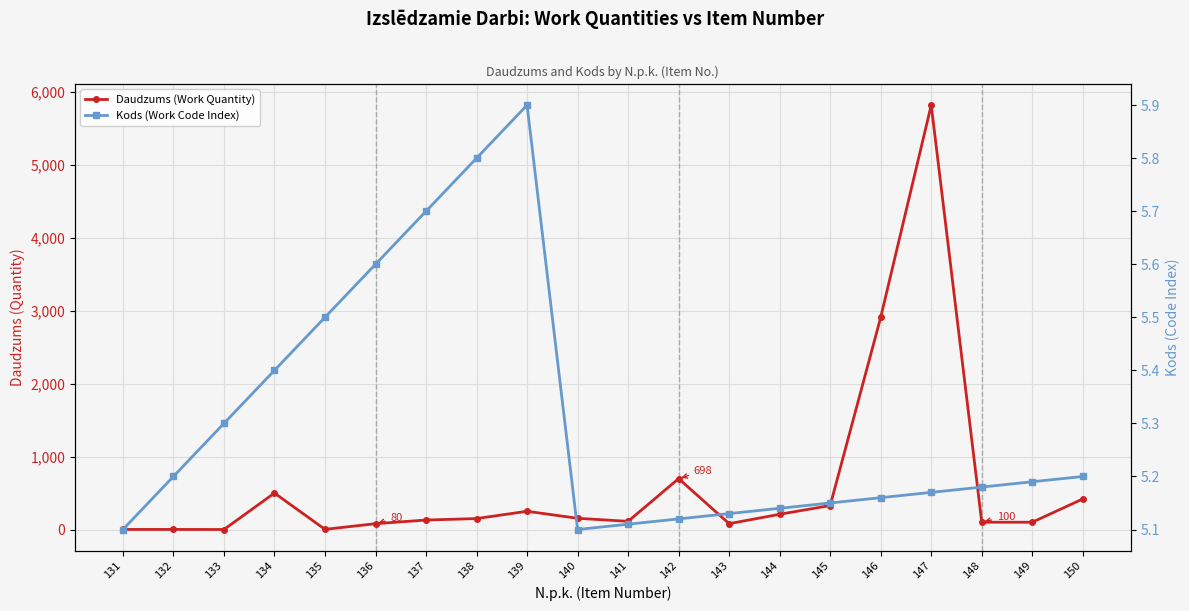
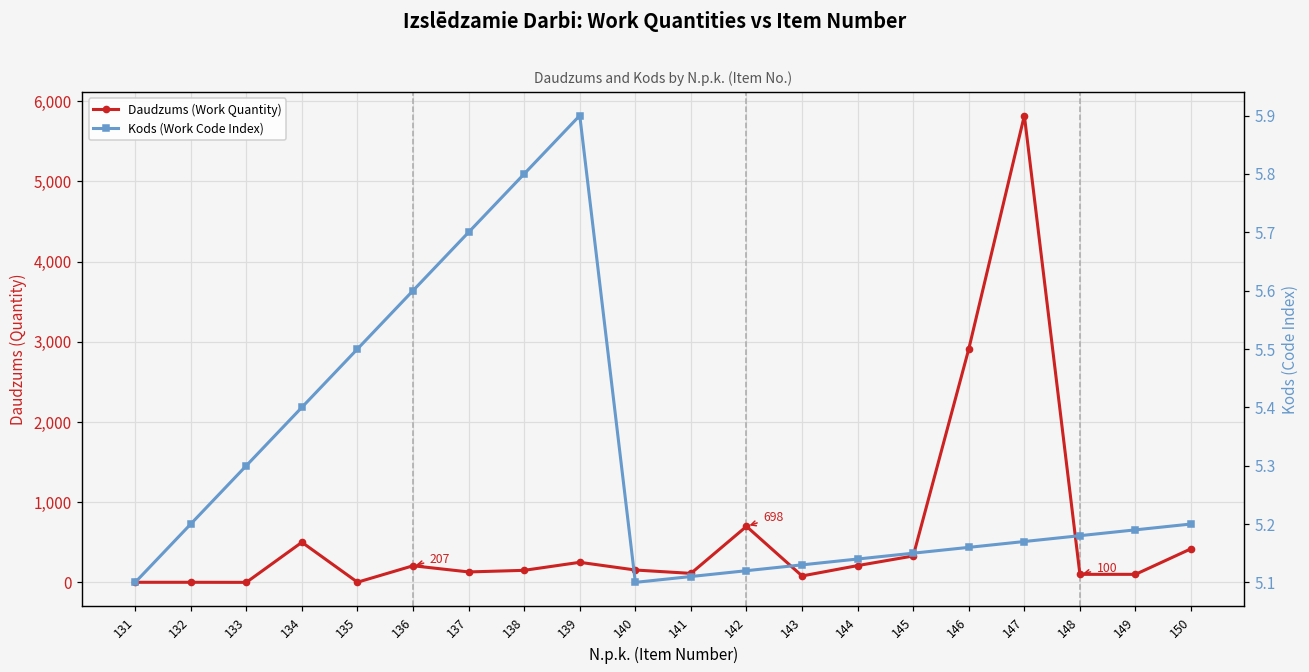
Daudzums (Work Quantity), 136: 80 -> 207
